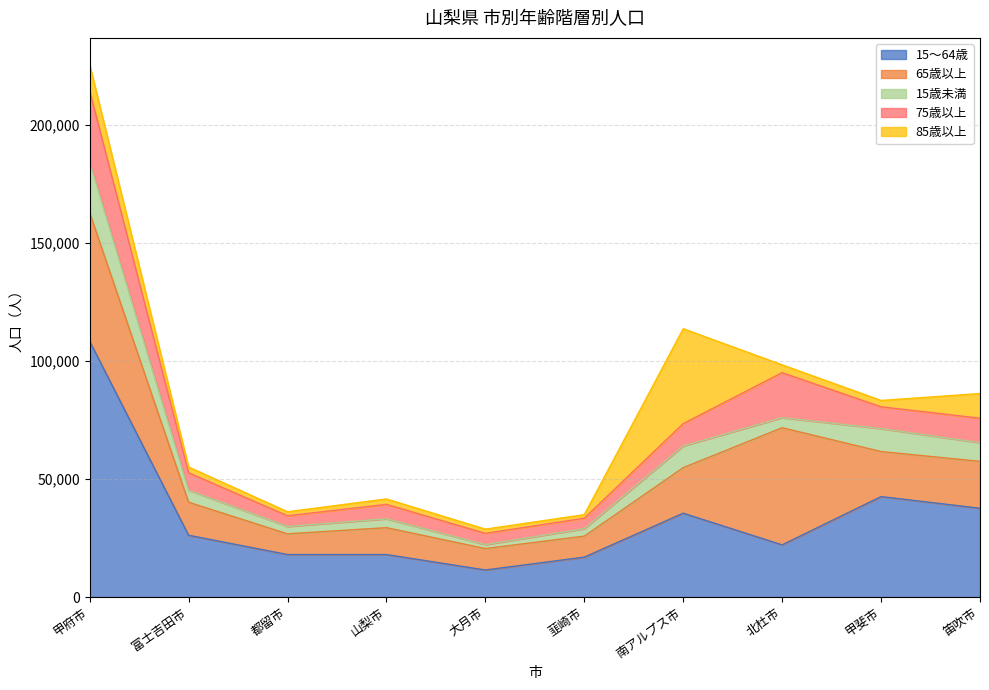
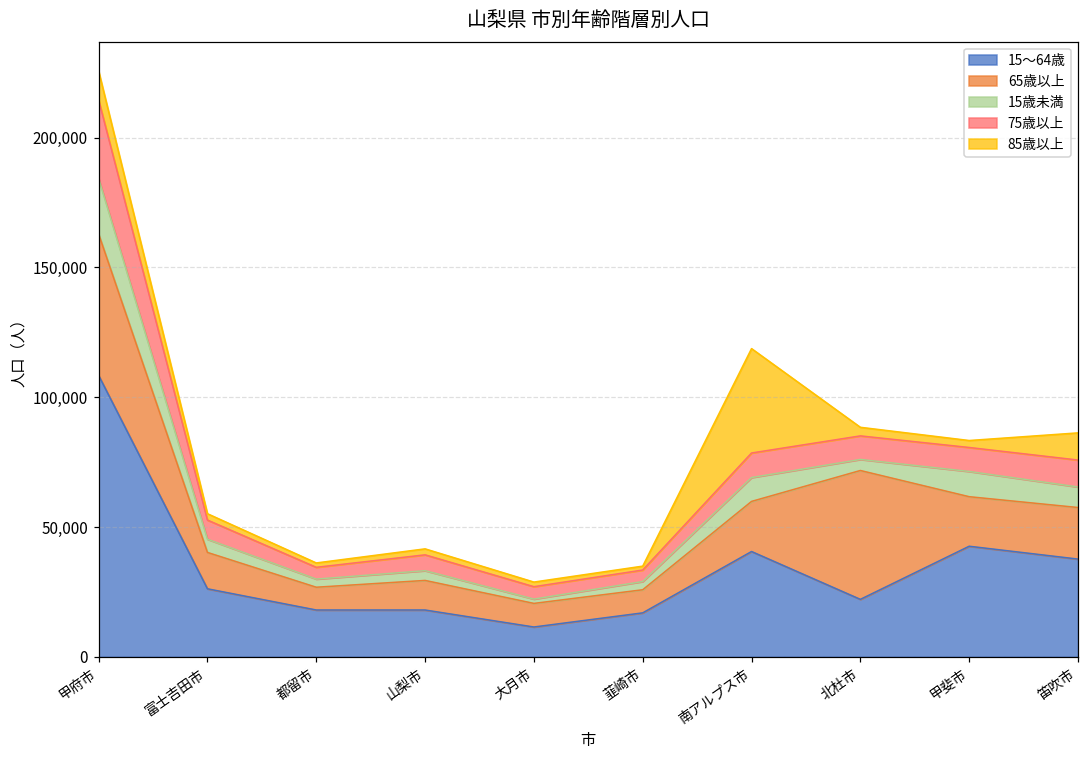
15～64歳, 南アルプス市: 36,000 -> 41,000
75歳以上, 北杜市: 19,000 -> 9,000
